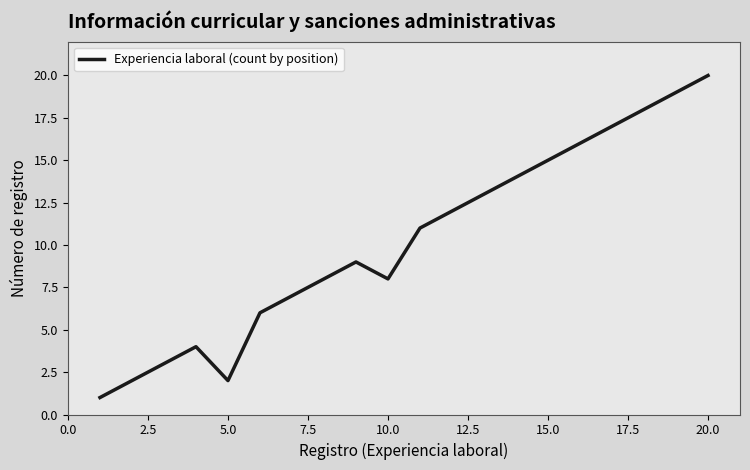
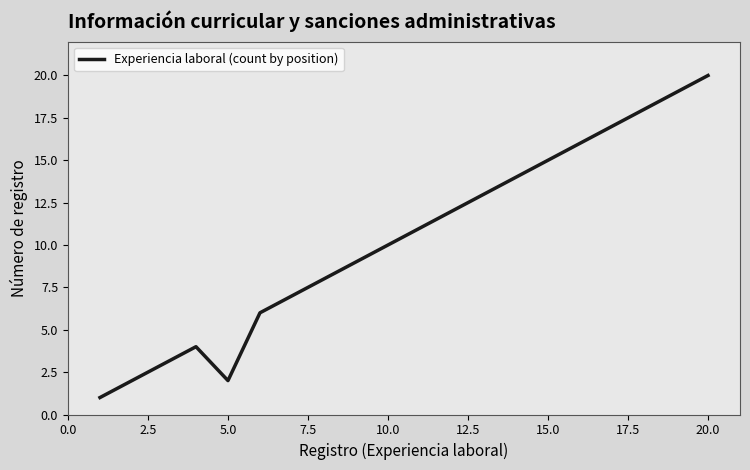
10.0: 8 -> 10
